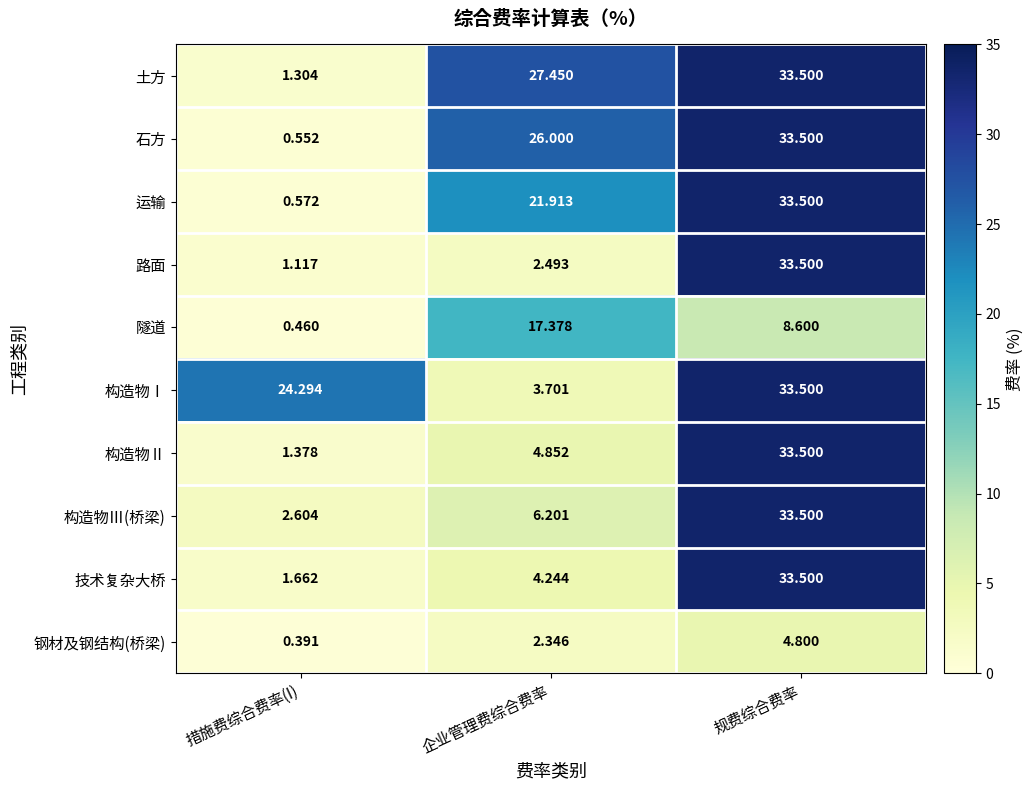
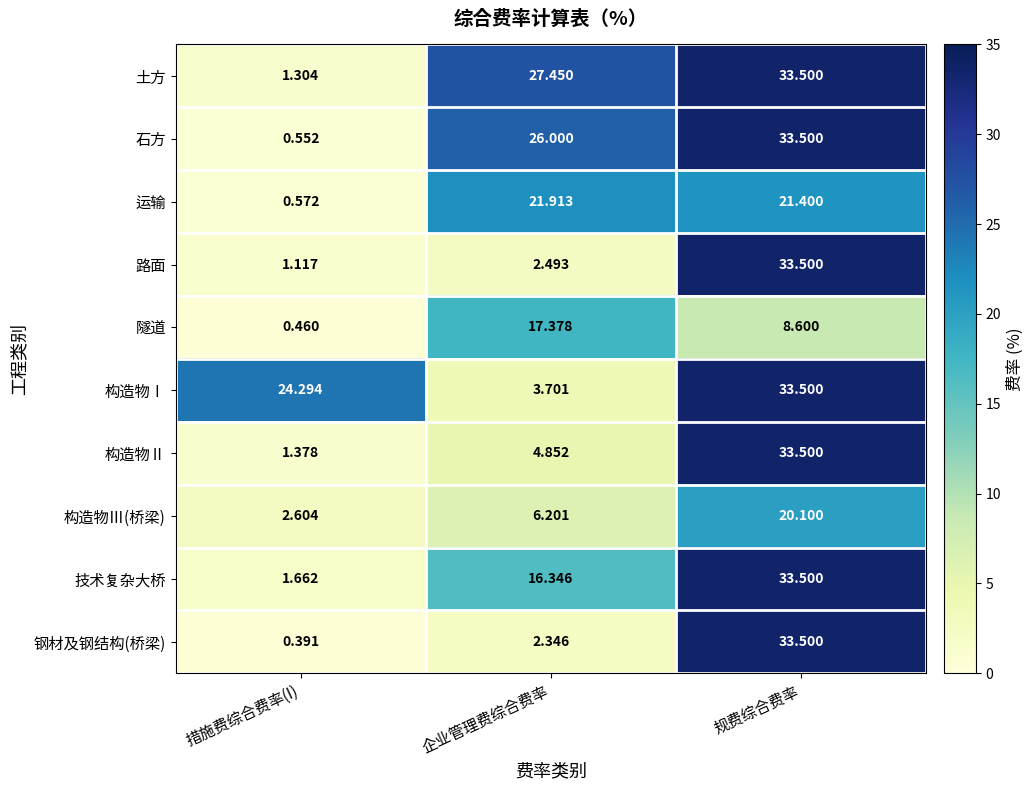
运输, 规费综合费率: 33.500 -> 21.400
构造物Ⅲ(桥梁), 规费综合费率: 33.500 -> 20.100
技术复杂大桥, 企业管理费综合费率: 4.244 -> 16.346
钢材及钢结构(桥梁), 规费综合费率: 4.800 -> 33.500
